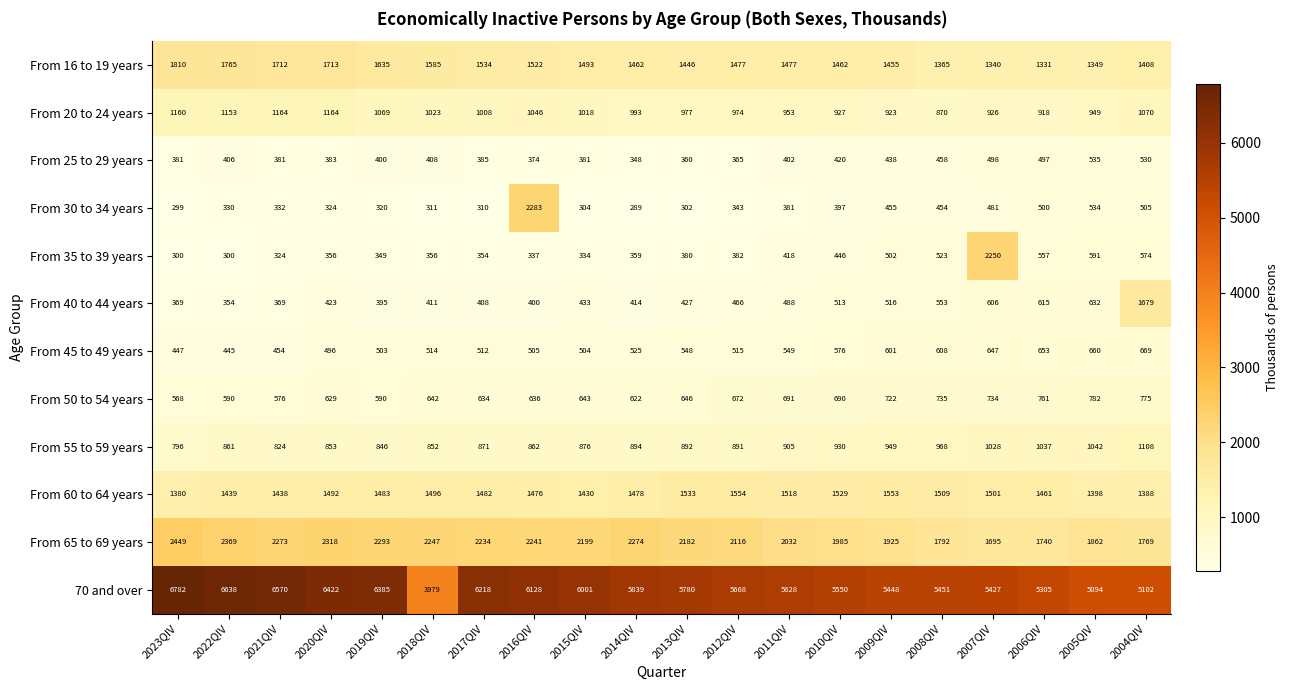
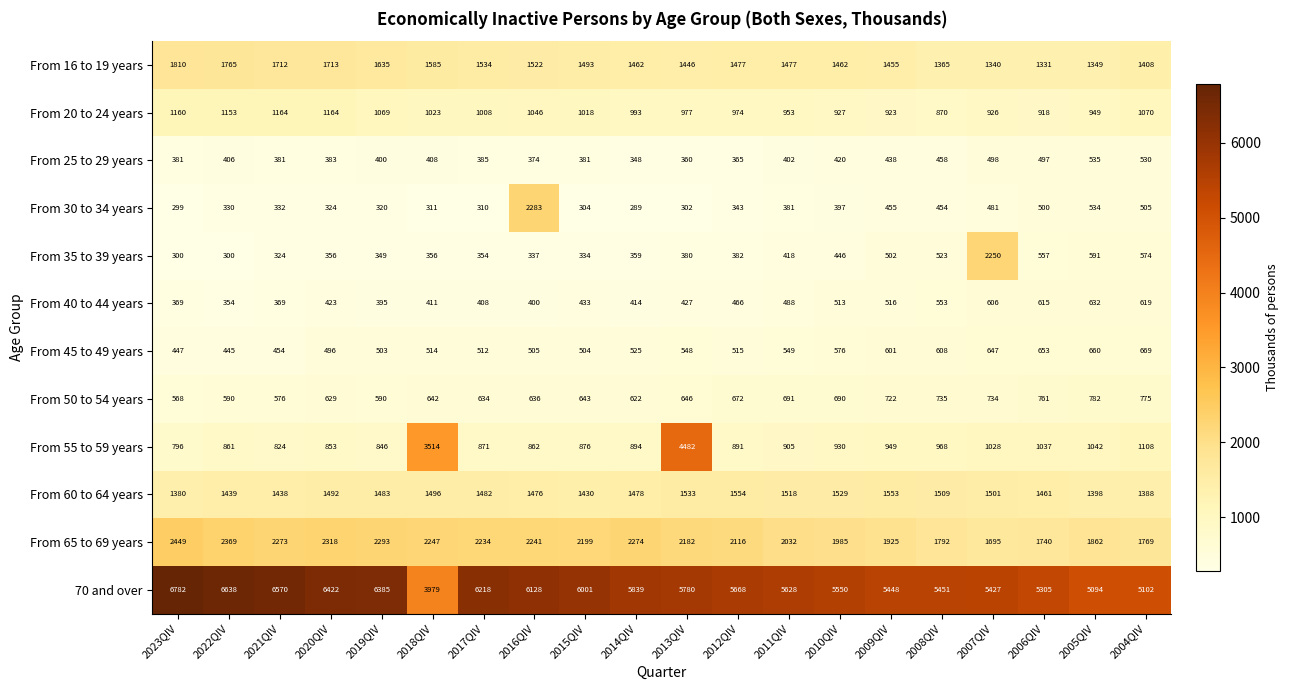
From 40 to 44 years, 2004QIV: 1679 -> 619
From 55 to 59 years, 2018QIV: 852 -> 3514
From 55 to 59 years, 2013QIV: 892 -> 4482
